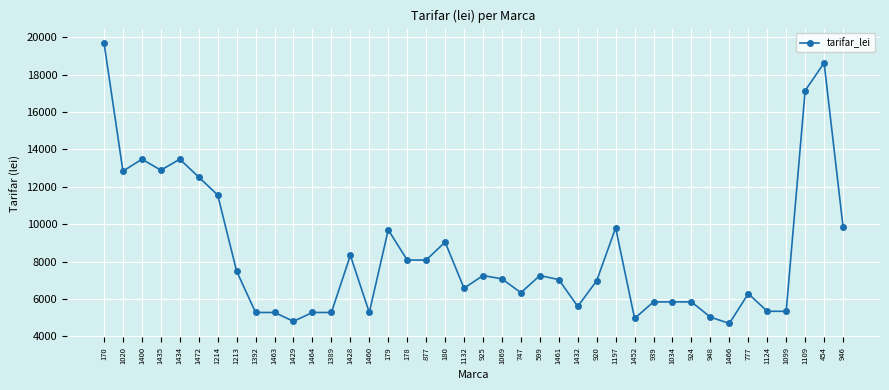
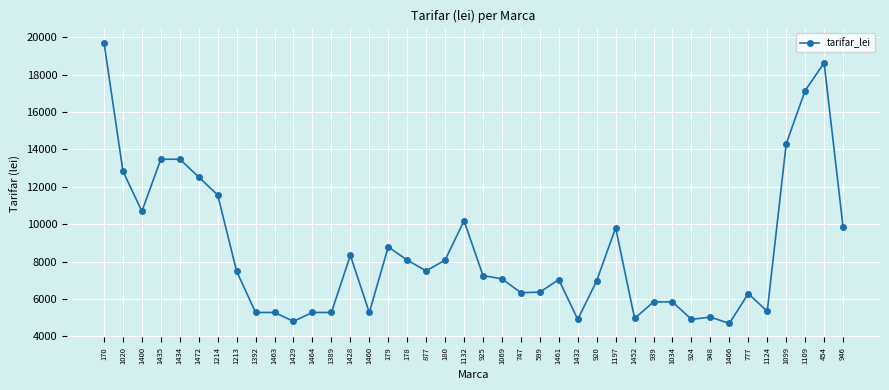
1400: 13500 -> 10700
1435: 12900 -> 13500
179: 9700 -> 8800
877: 8100 -> 7500
180: 9000 -> 8100
1132: 6600 -> 10200
599: 7300 -> 6400
1432: 5600 -> 4900
924: 5800 -> 4900
1099: 5300 -> 14300
